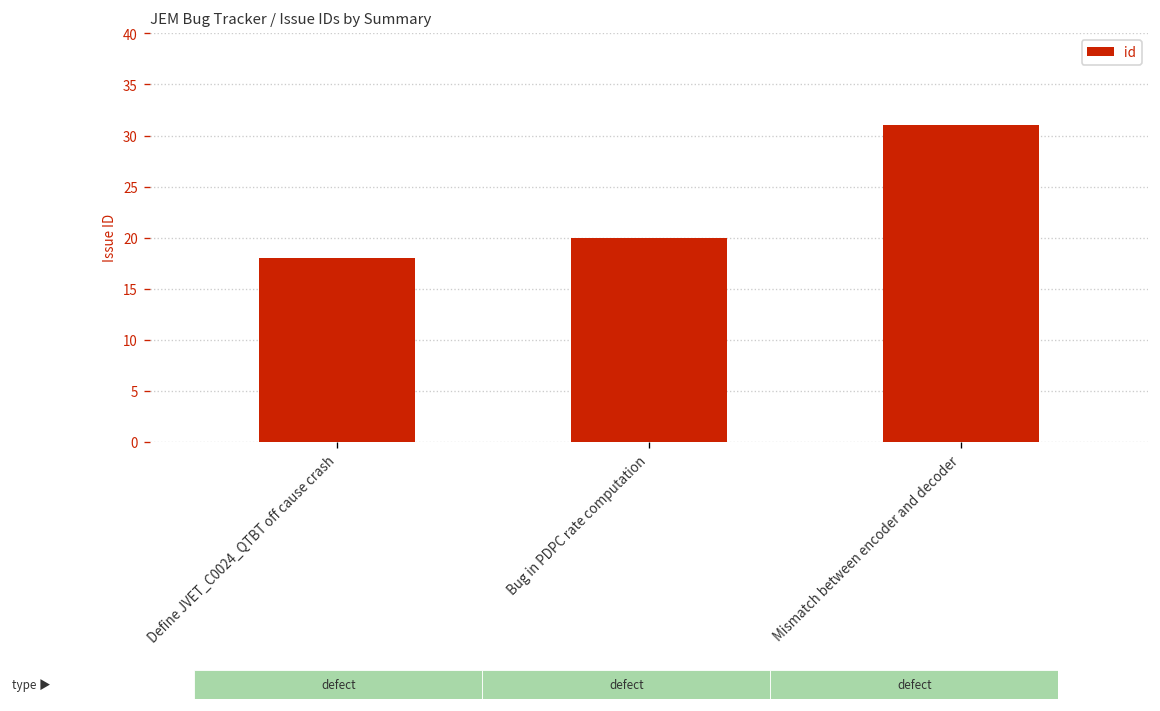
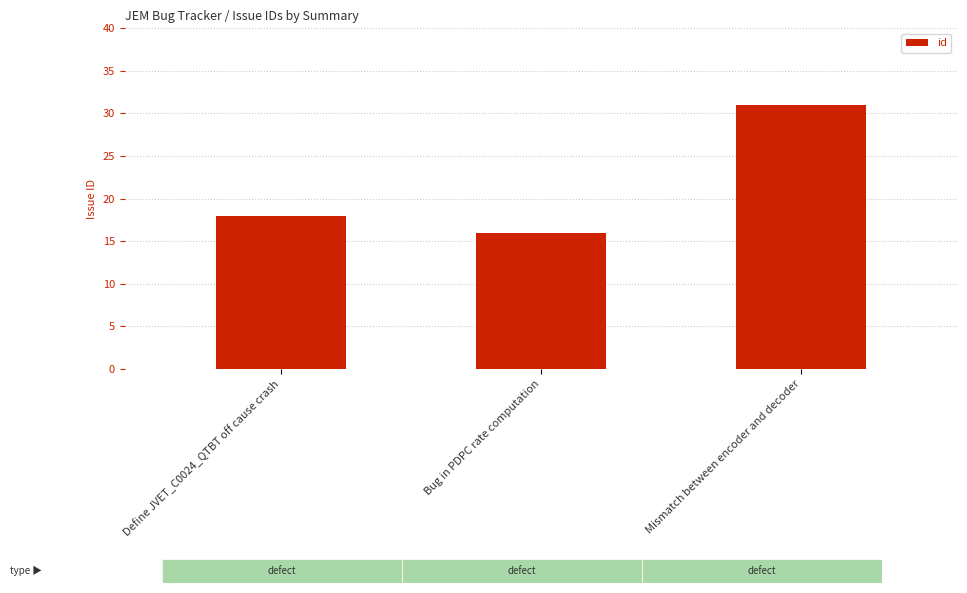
Bug in PDPC rate computation: 20 -> 16
